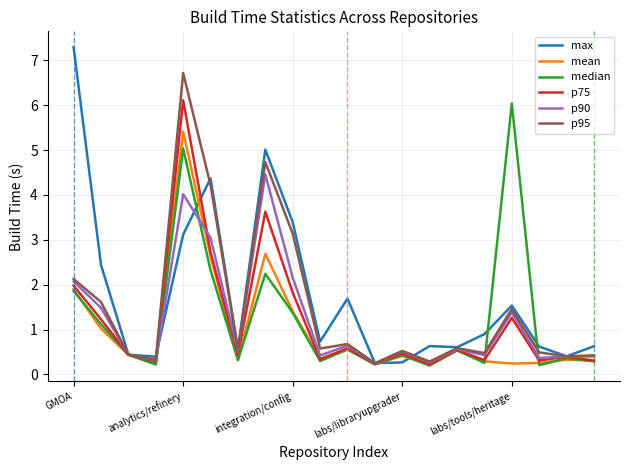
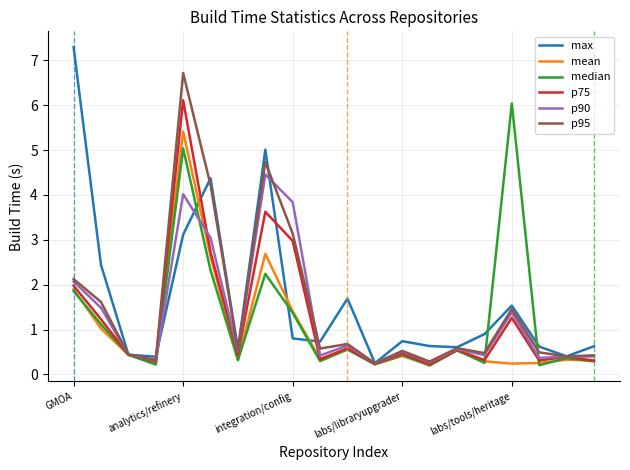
max, integration/config: 3.4 -> 0.8
p75, integration/config: 1.8 -> 3.0
p90, integration/config: 2.2 -> 3.8
max, labs/libraryupgrader: 0.3 -> 0.7
